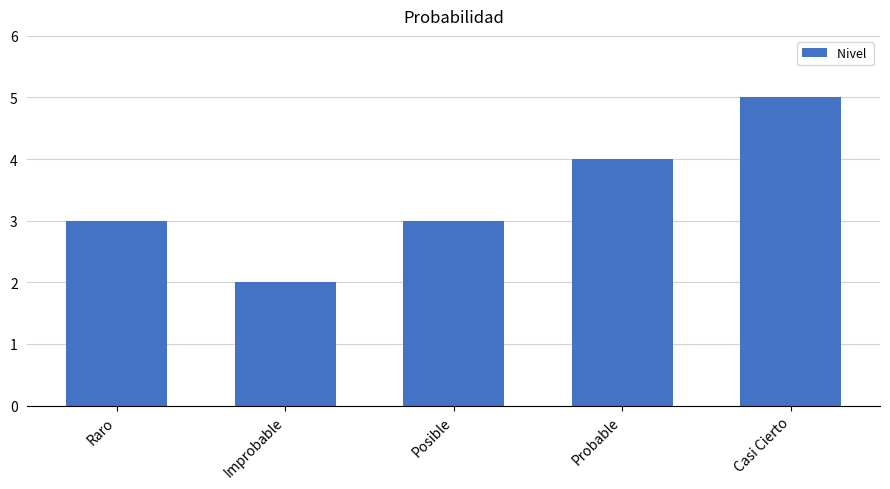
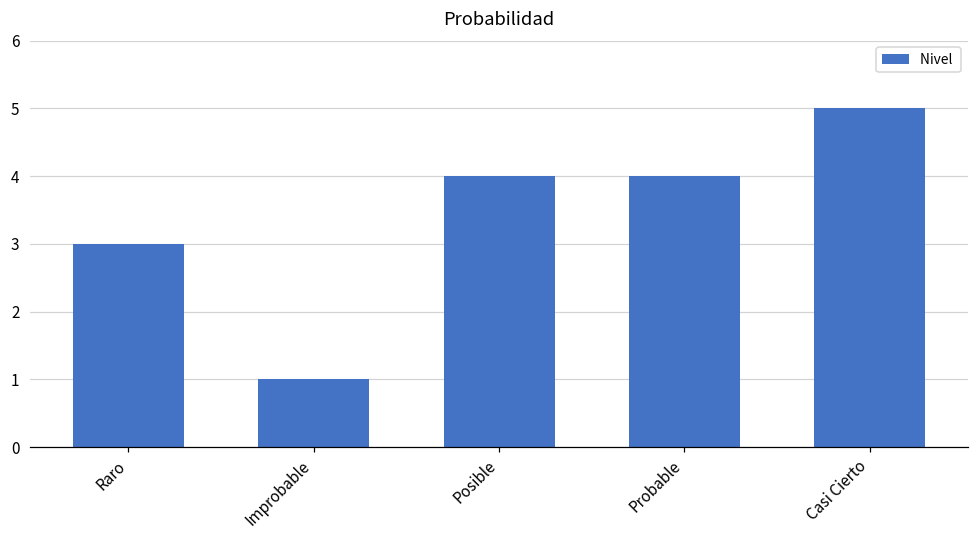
Improbable: 2 -> 1
Posible: 3 -> 4
